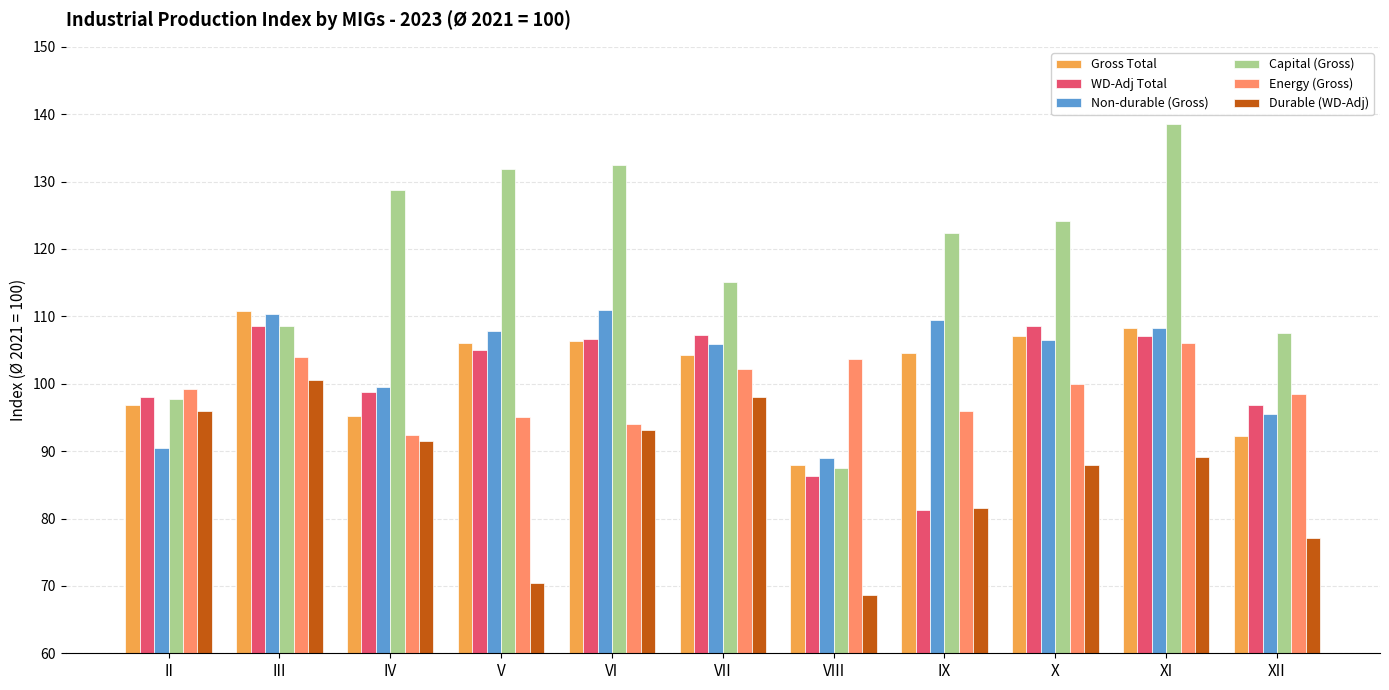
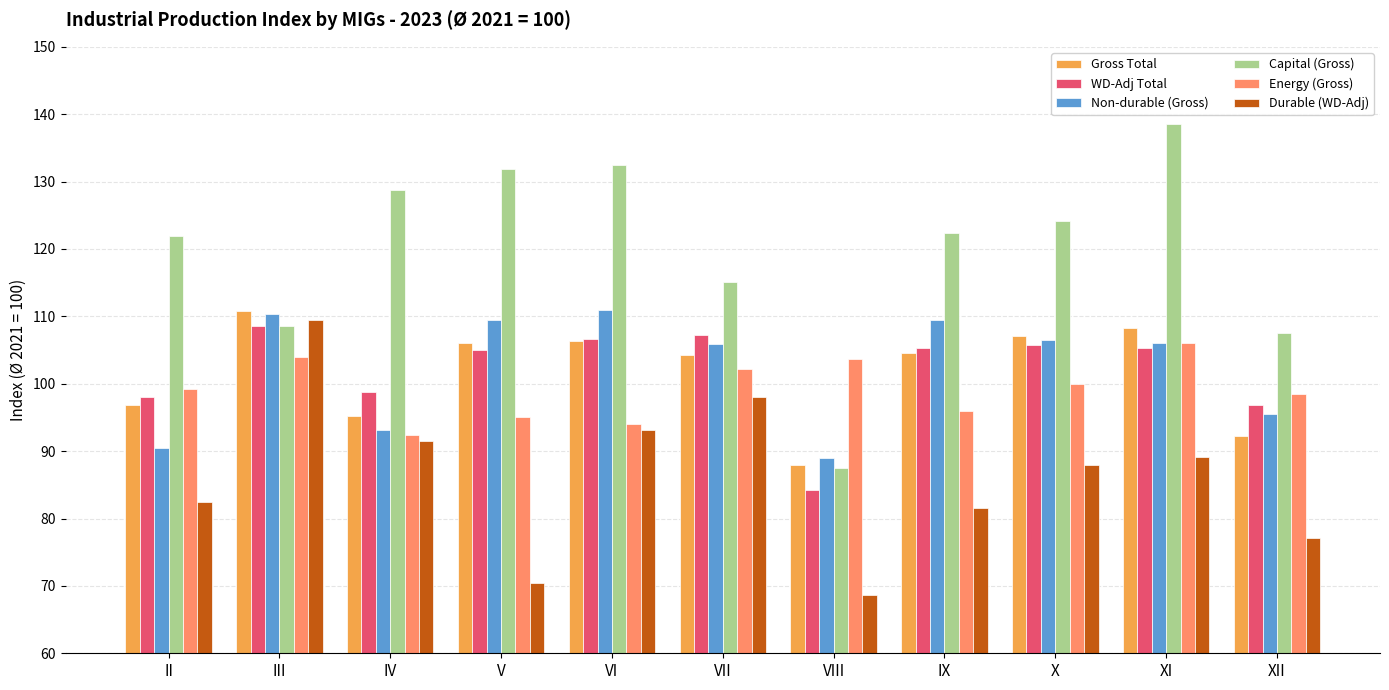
Capital (Gross), II: 98 -> 122
Durable (WD-Adj), II: 96 -> 83
Durable (WD-Adj), III: 101 -> 109
Non-durable (Gross), IV: 100 -> 93
Non-durable (Gross), V: 108 -> 110
WD-Adj Total, VIII: 86 -> 84
WD-Adj Total, IX: 81 -> 105
WD-Adj Total, X: 109 -> 106
WD-Adj Total, XI: 107 -> 105
Non-durable (Gross), XI: 108 -> 106
